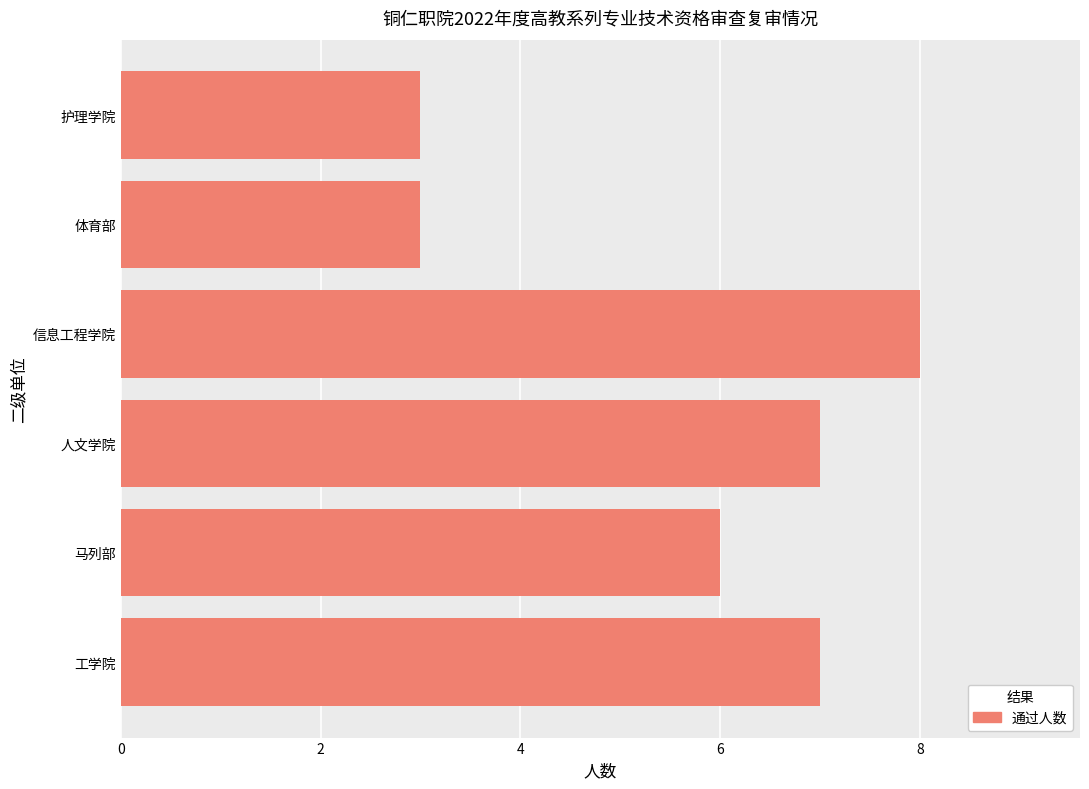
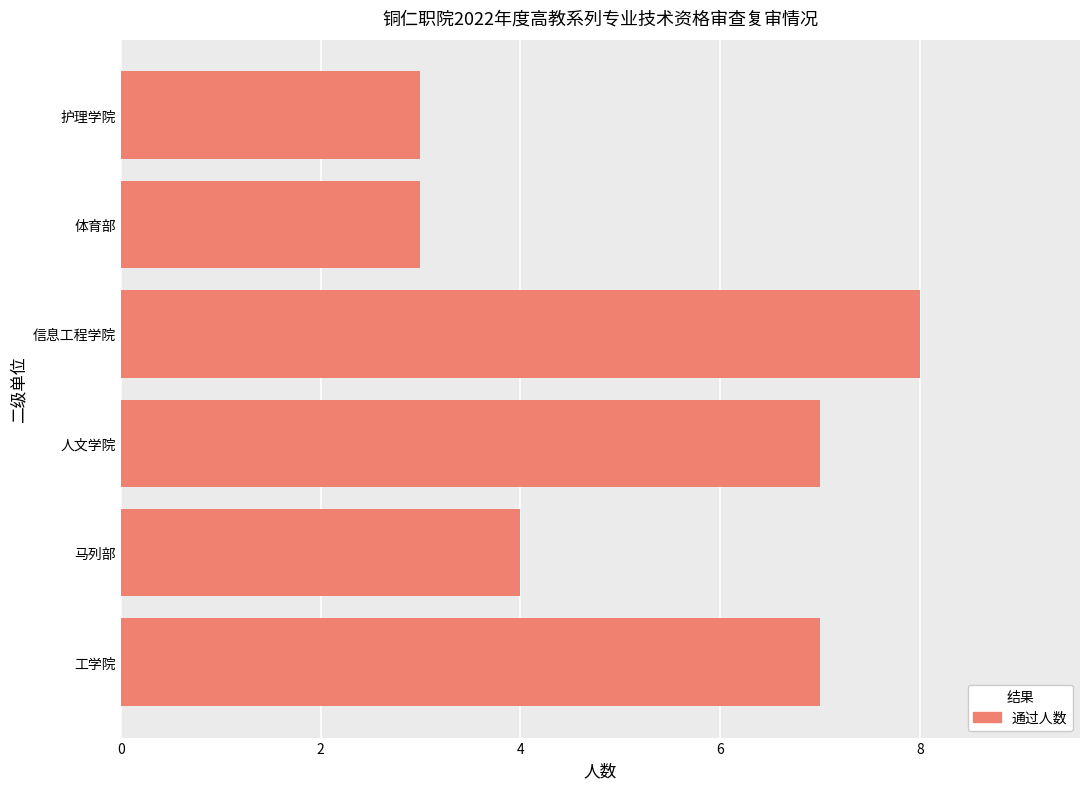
马列部: 6 -> 4
